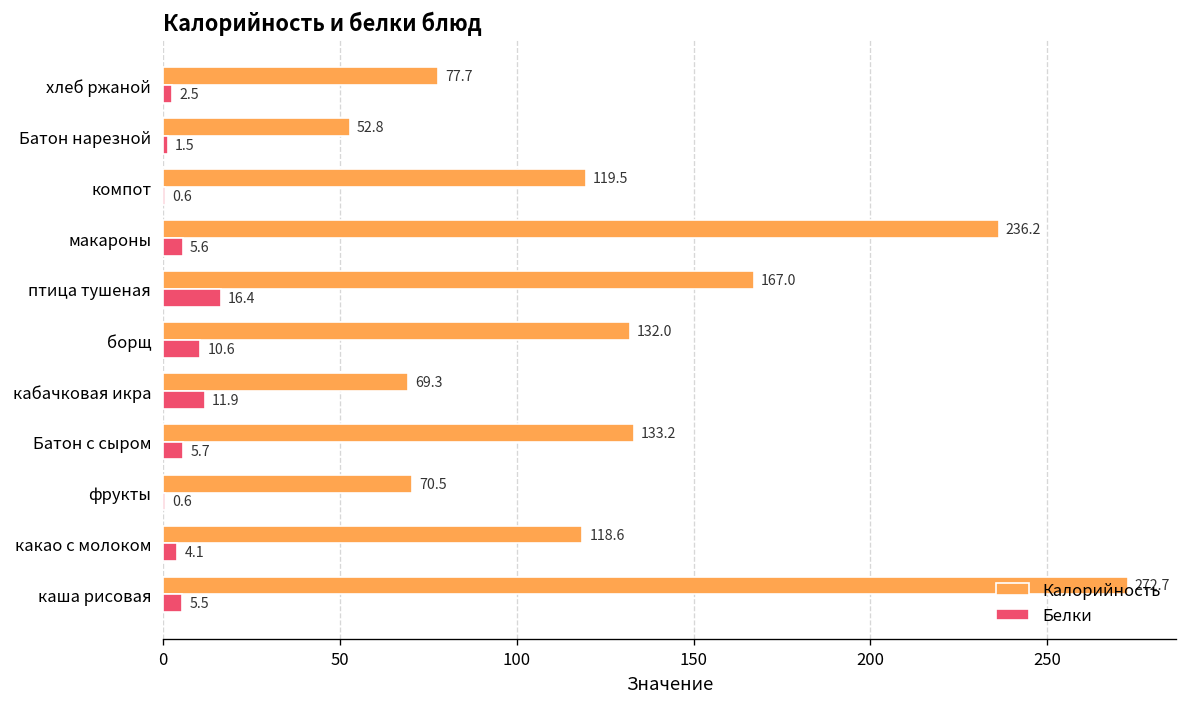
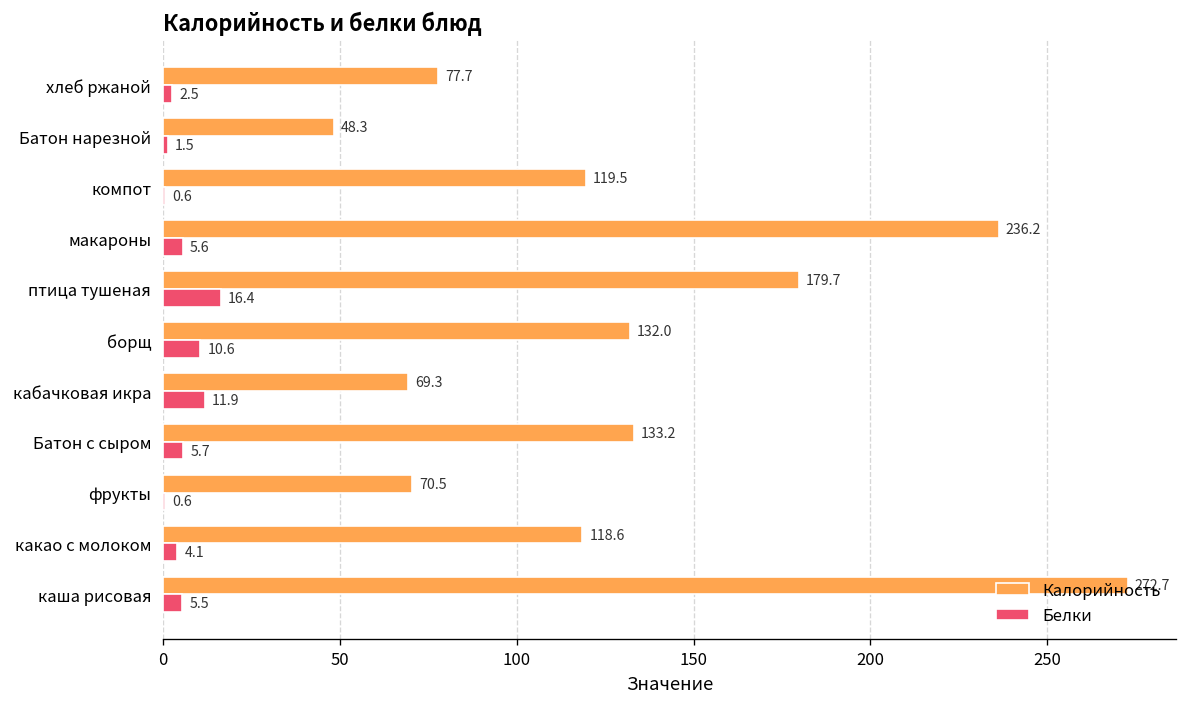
Калорийность, Батон нарезной: 52.8 -> 48.3
Калорийность, птица тушеная: 167.0 -> 179.7
